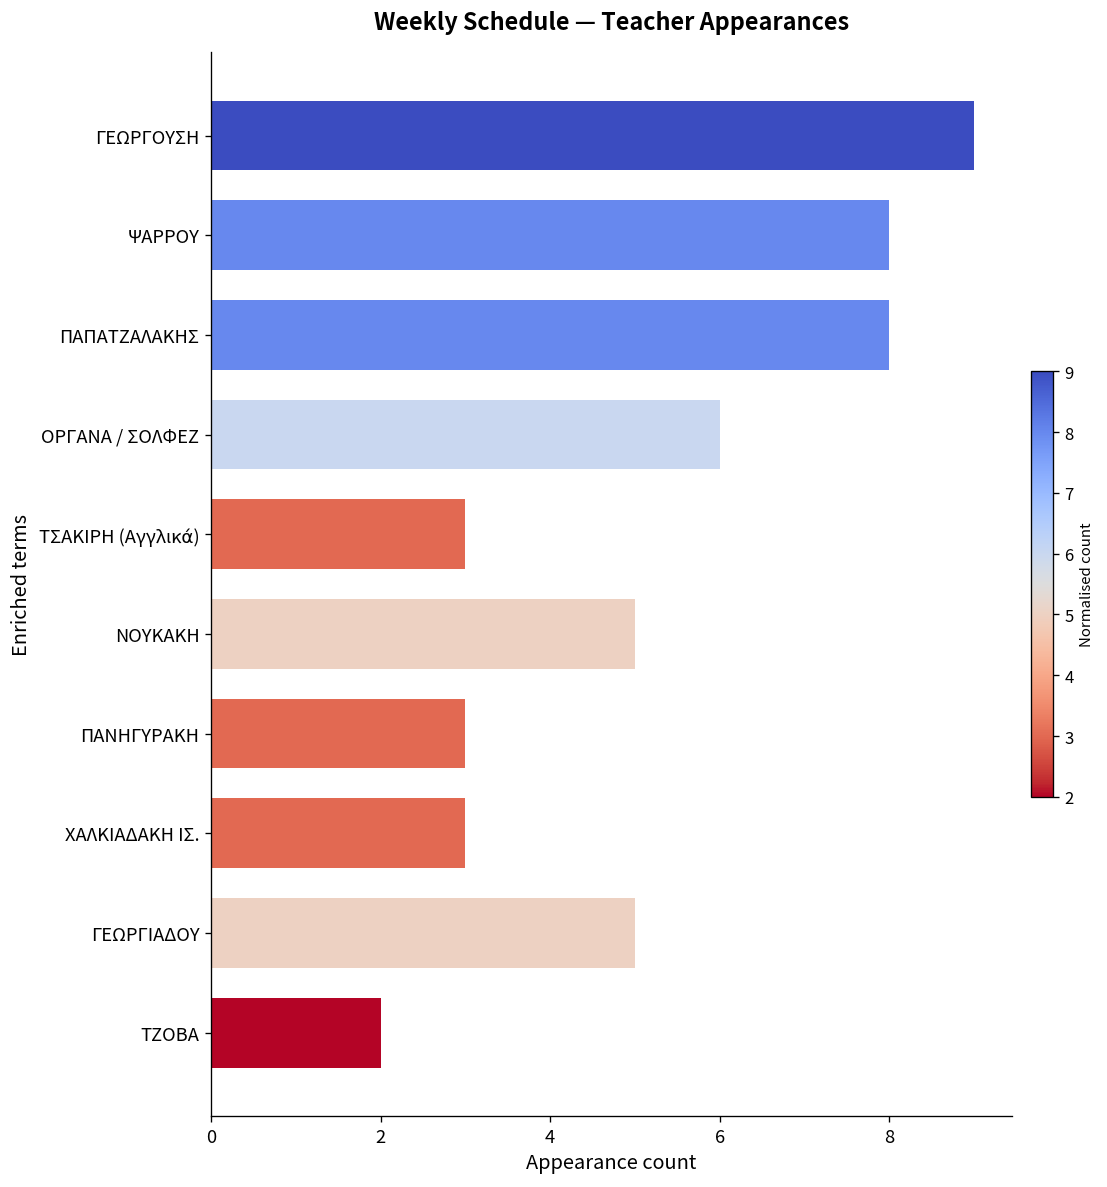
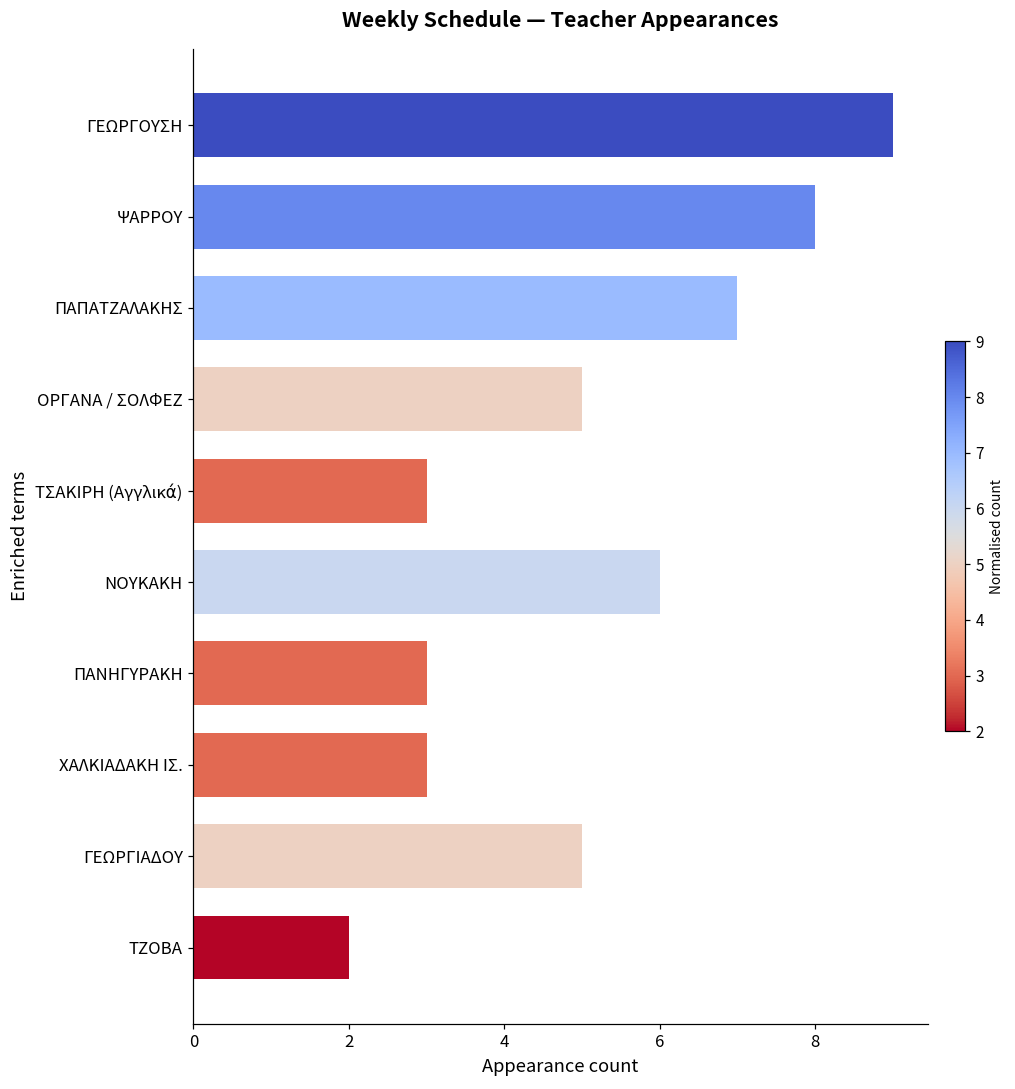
ΠΑΠΑΤΖΑΛΑΚΗΣ: 8 -> 7
ΟΡΓΑΝΑ / ΣΟΛΦΕΖ: 6 -> 5
ΝΟΥΚΑΚΗ: 5 -> 6
